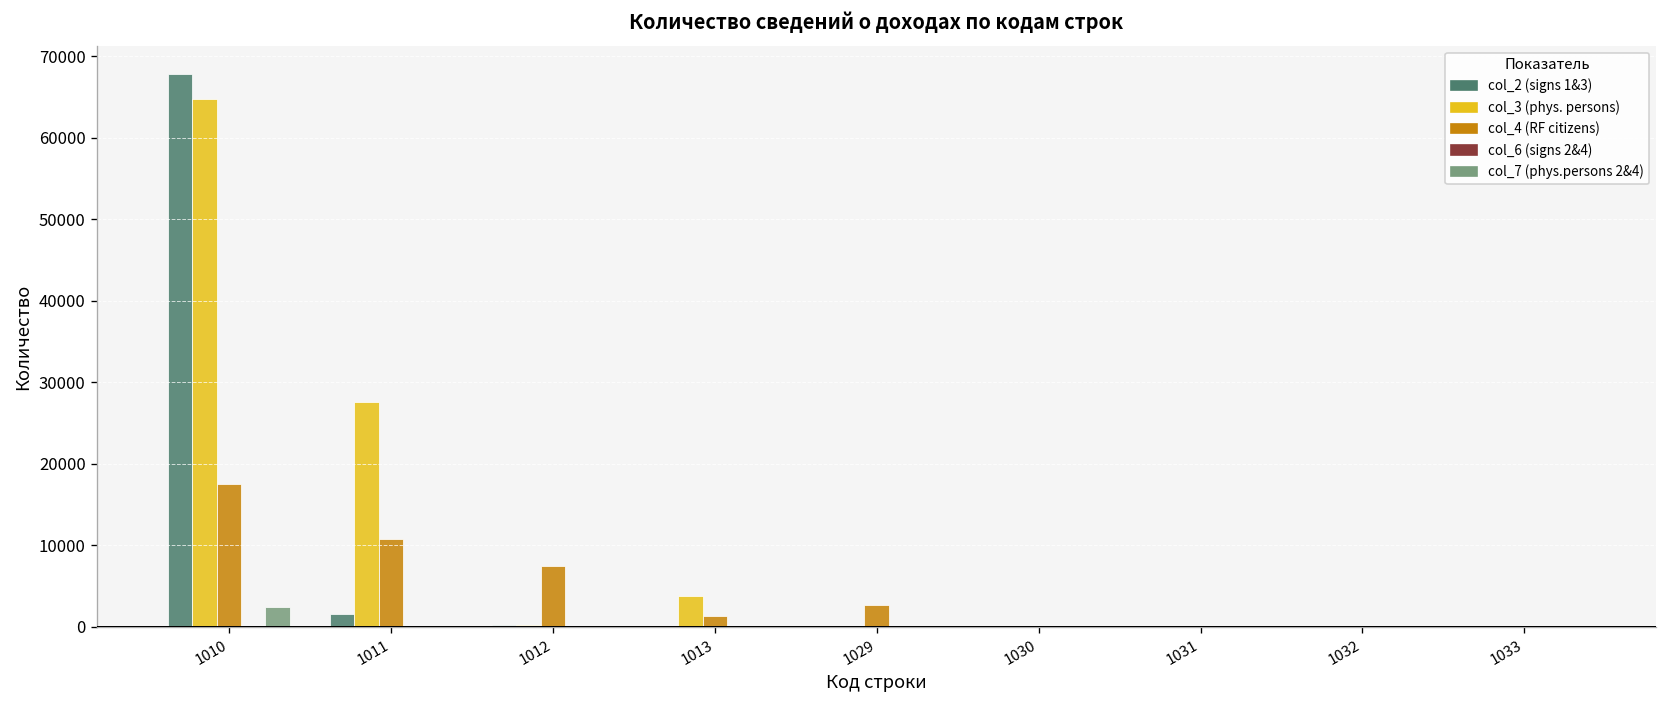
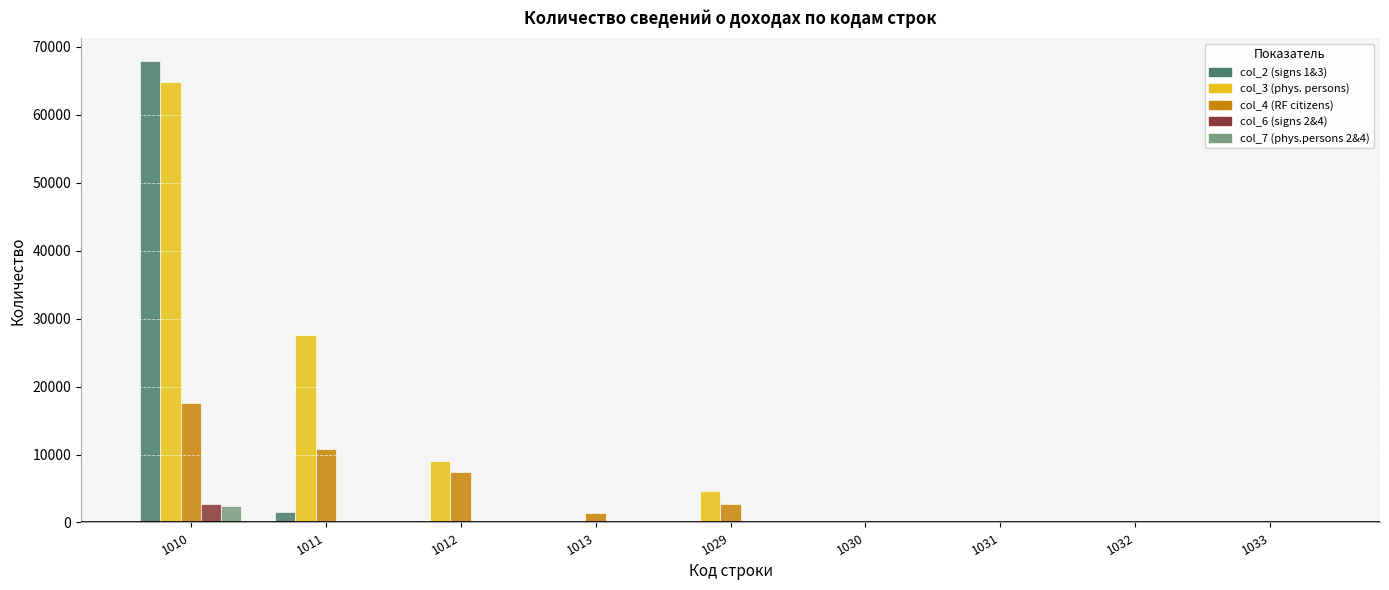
col_6 (signs 2&4), 1010: 0 -> 3000
col_3 (phys. persons), 1012: 0 -> 9000
col_3 (phys. persons), 1013: 4000 -> 0
col_3 (phys. persons), 1029: 0 -> 5000
